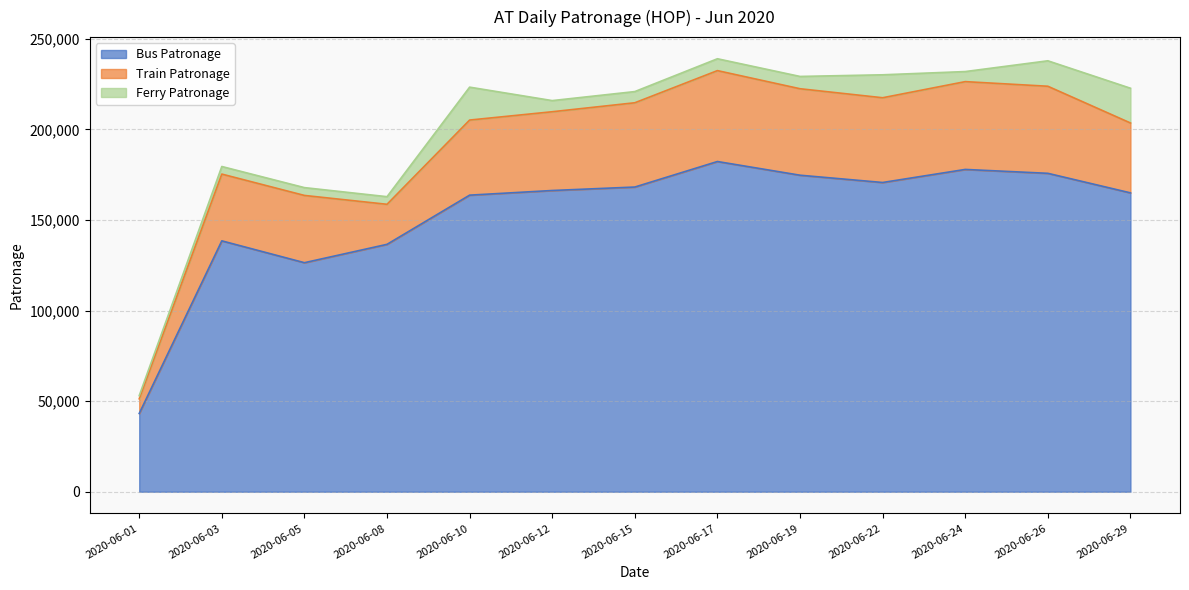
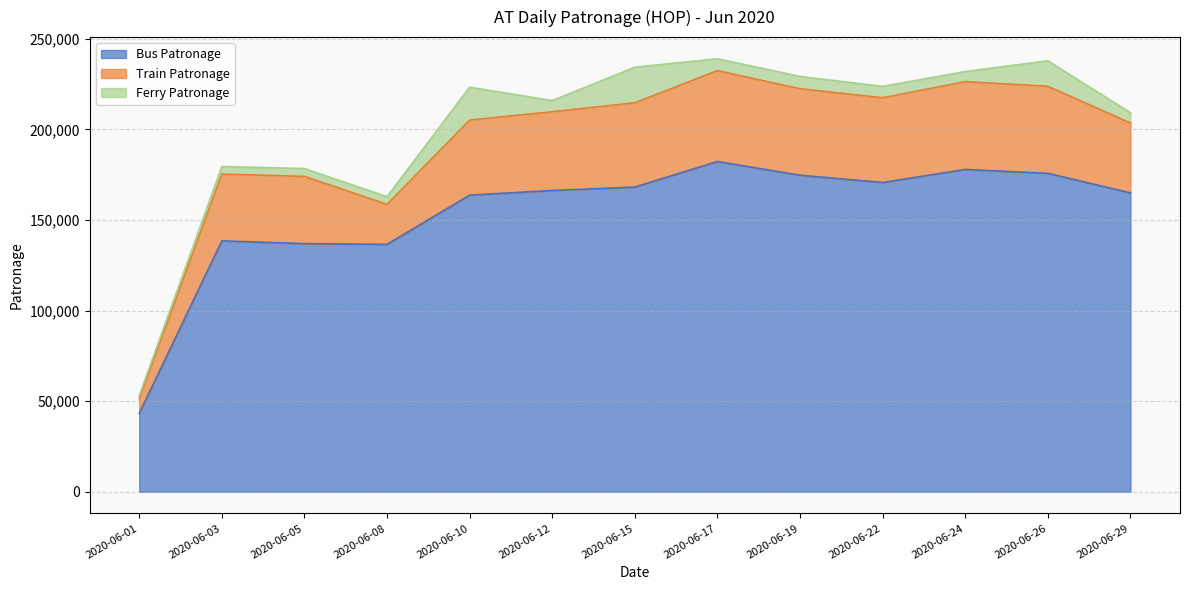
Bus Patronage, 2020-06-05: 126,000 -> 137,000
Ferry Patronage, 2020-06-15: 6,000 -> 20,000
Ferry Patronage, 2020-06-22: 13,000 -> 6,000
Ferry Patronage, 2020-06-29: 19,000 -> 6,000
